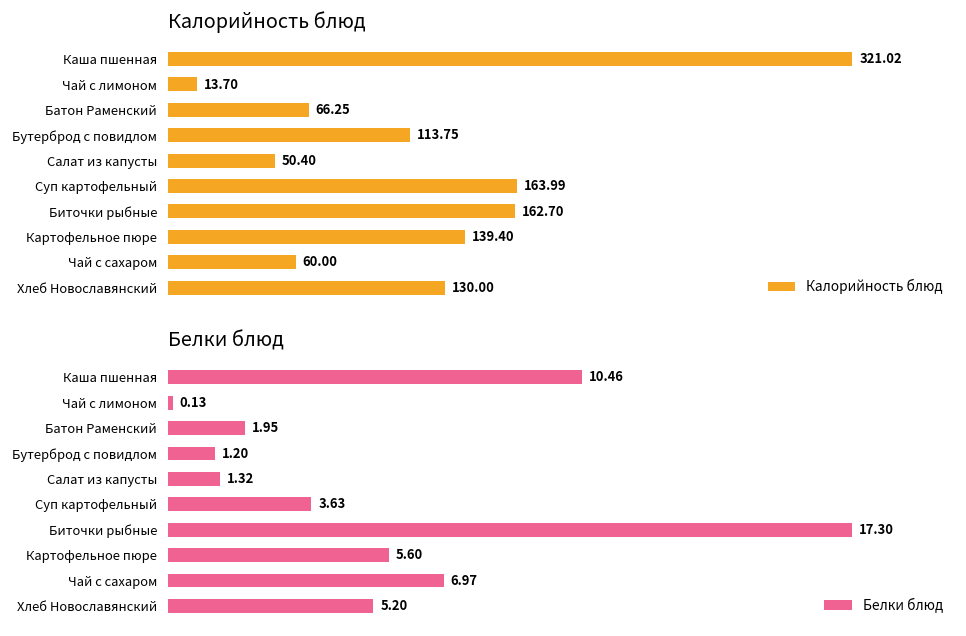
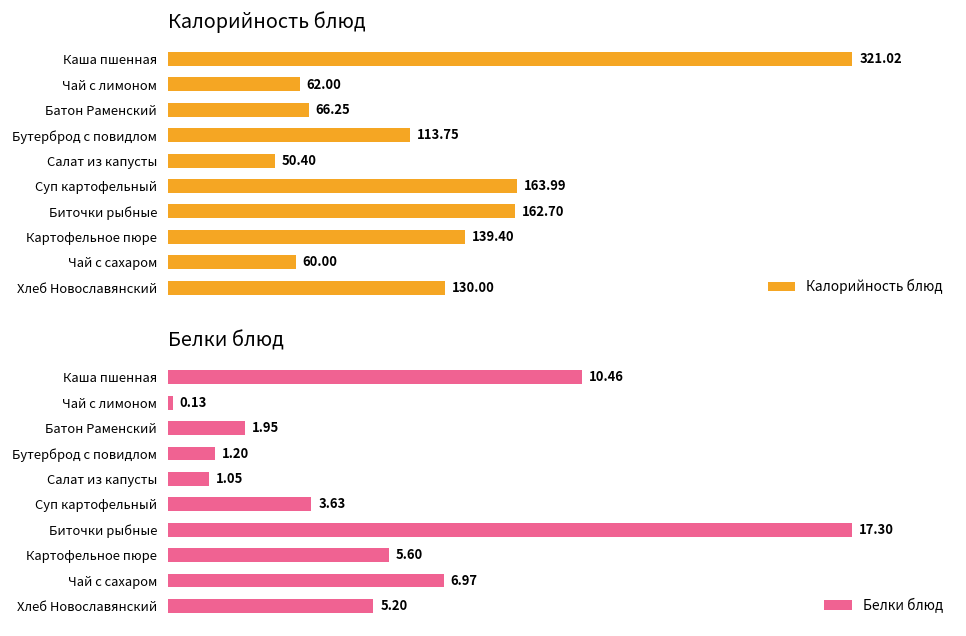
Калорийность блюд, Чай с лимоном: 13.70 -> 62.00
Белки блюд, Салат из капусты: 1.32 -> 1.05
